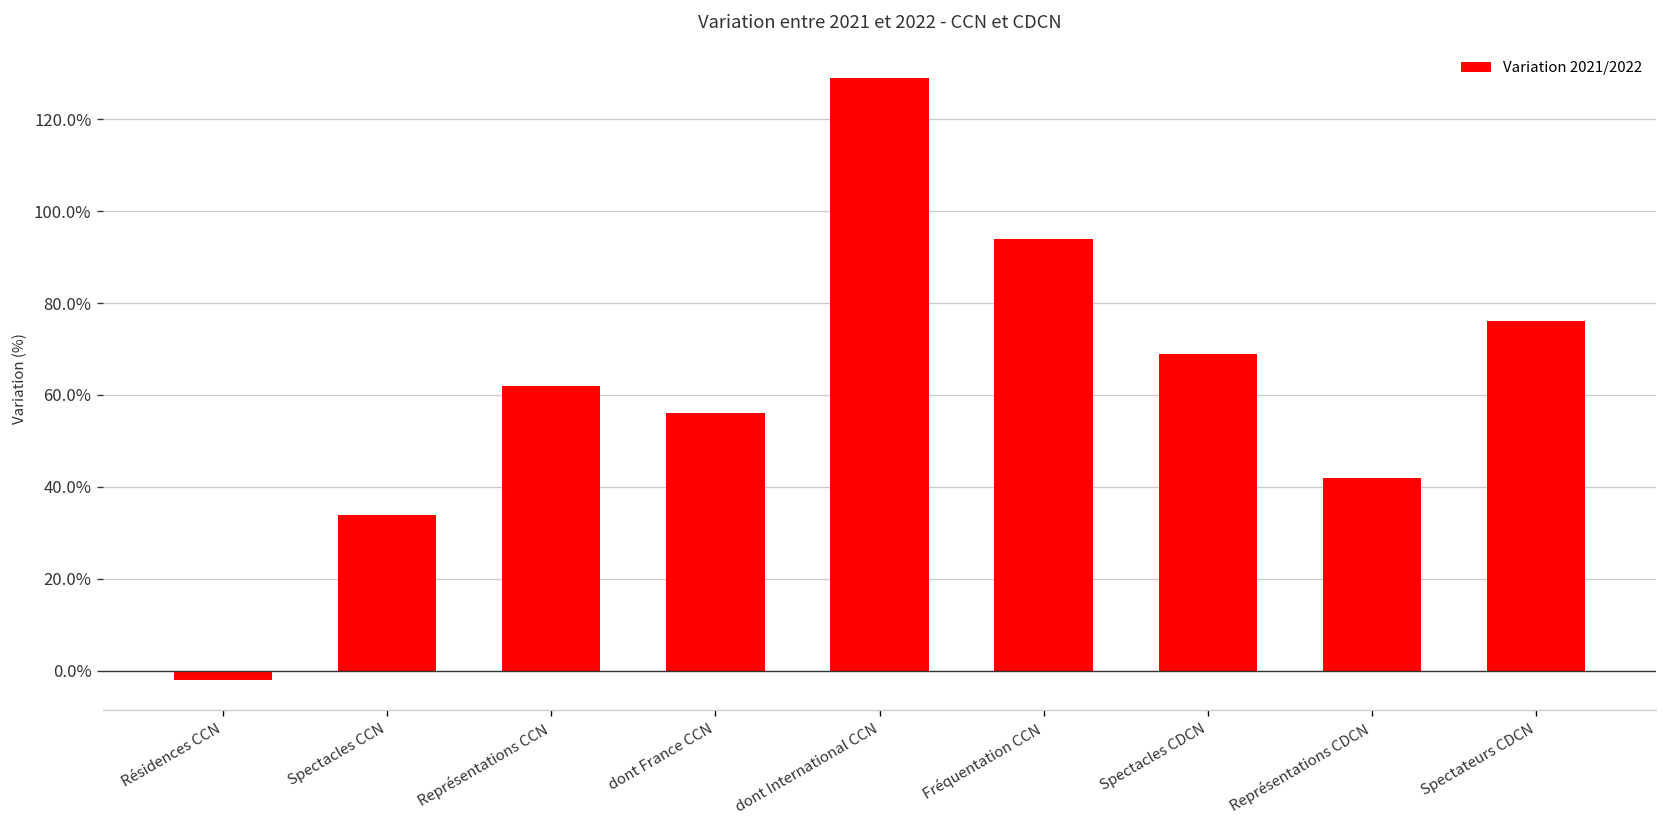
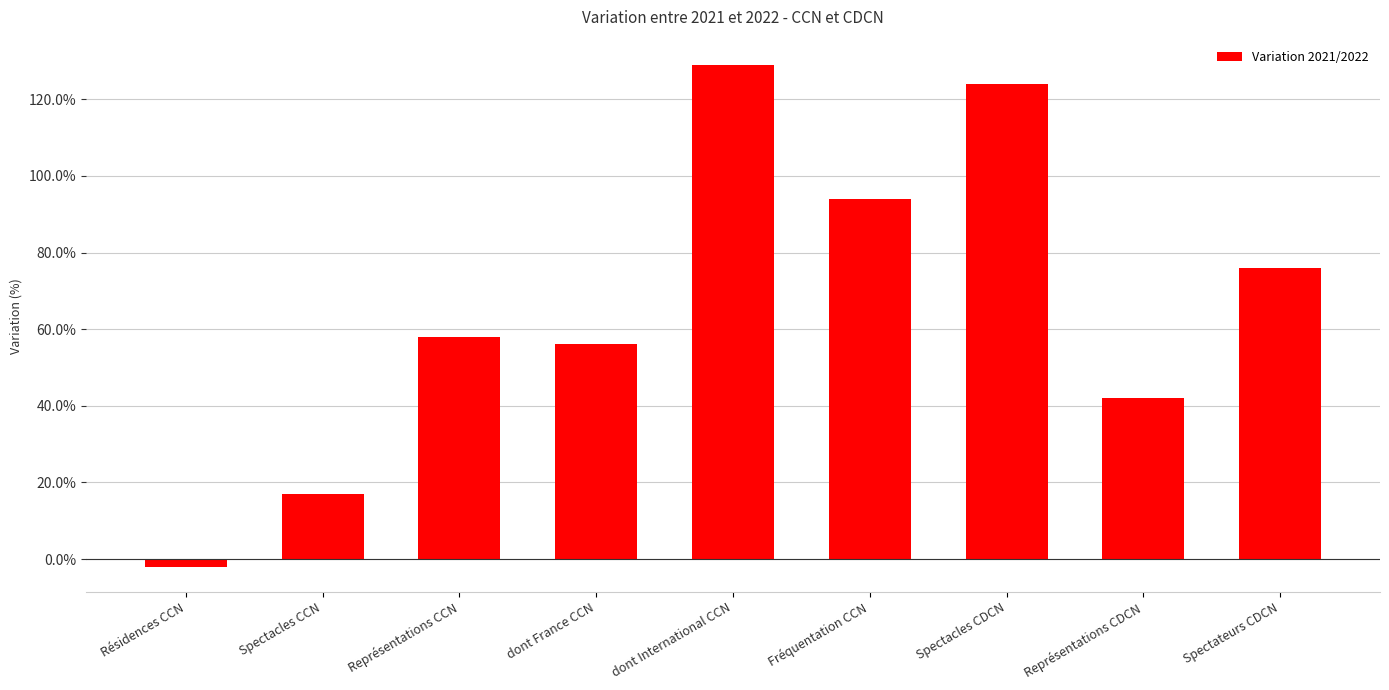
Spectacles CCN: 34% -> 17%
Représentations CCN: 62% -> 58%
Spectacles CDCN: 69% -> 124%
